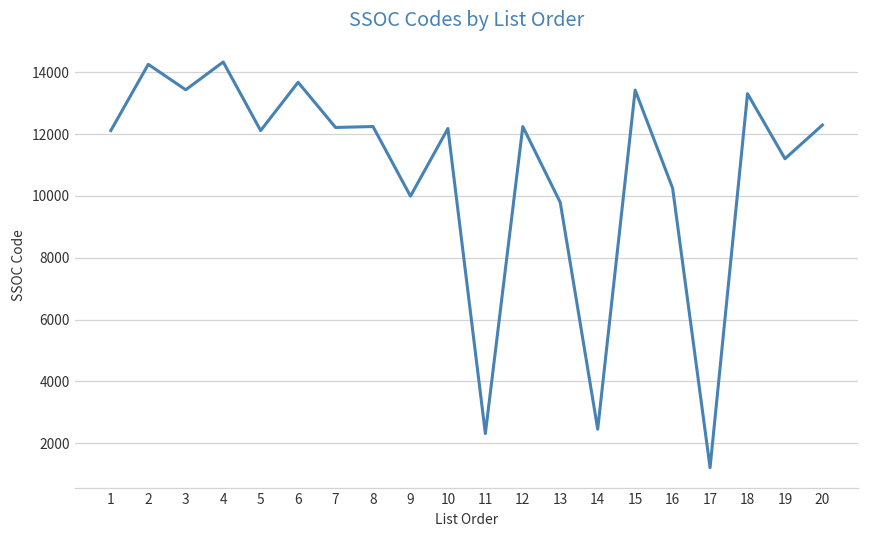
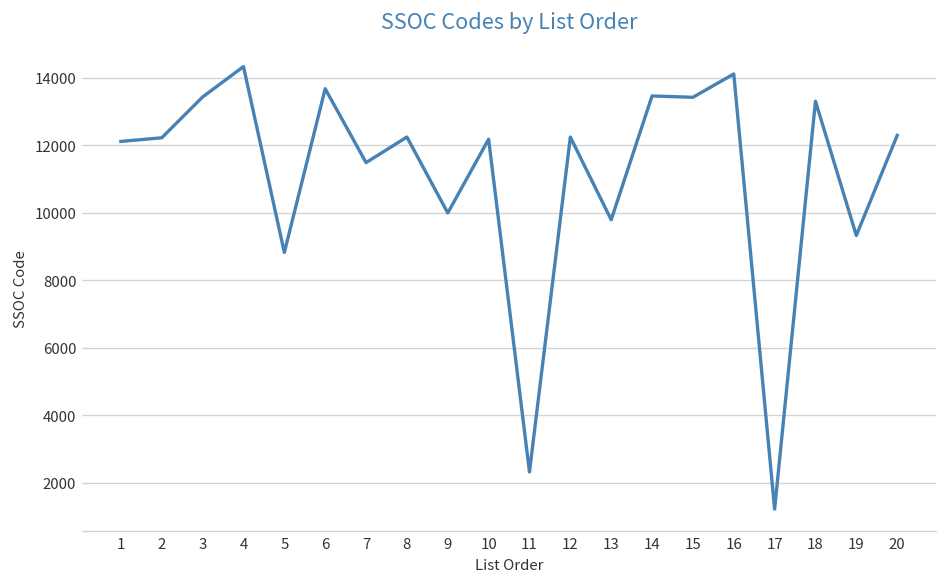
2: 14300 -> 12200
5: 12100 -> 8800
7: 12200 -> 11500
14: 2500 -> 13500
16: 10300 -> 14100
19: 11200 -> 9300
